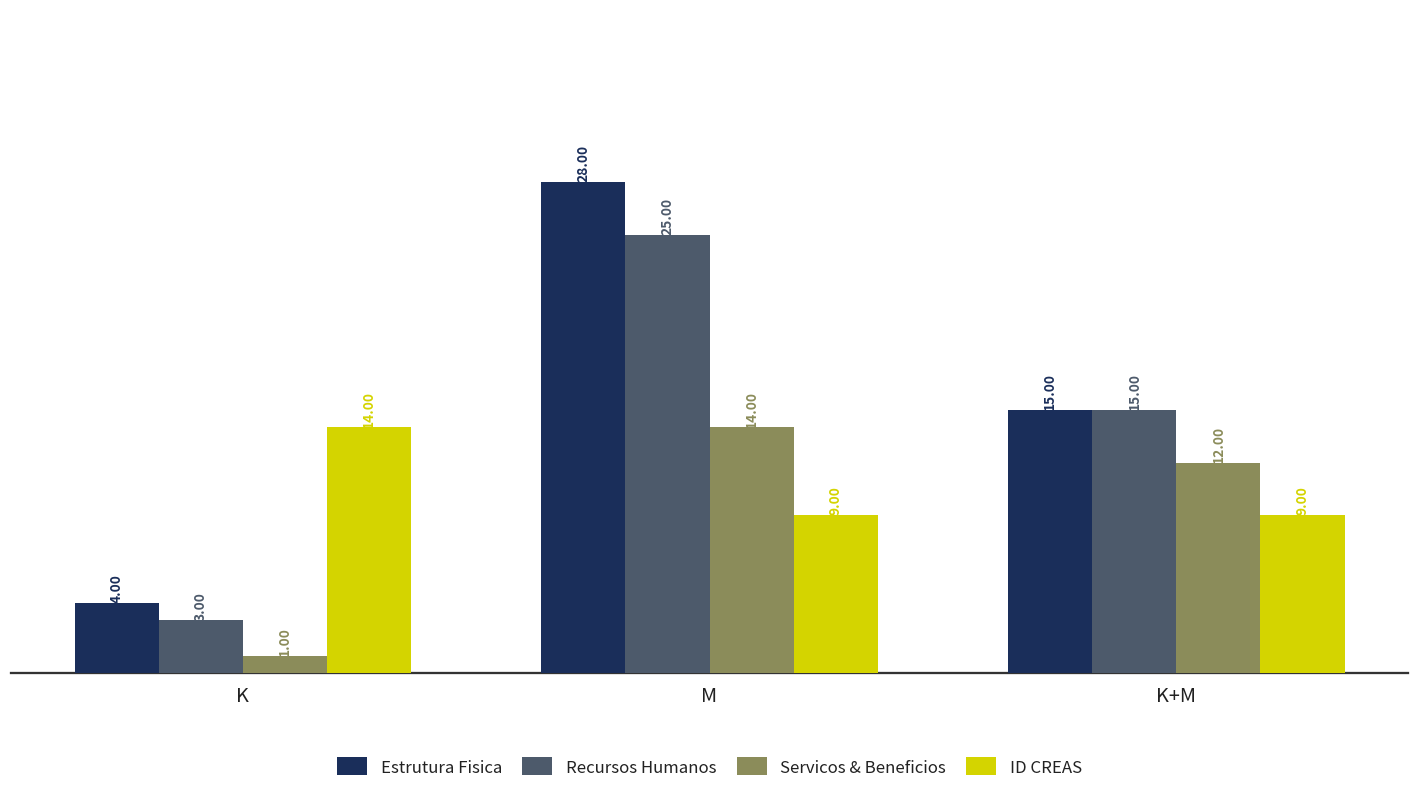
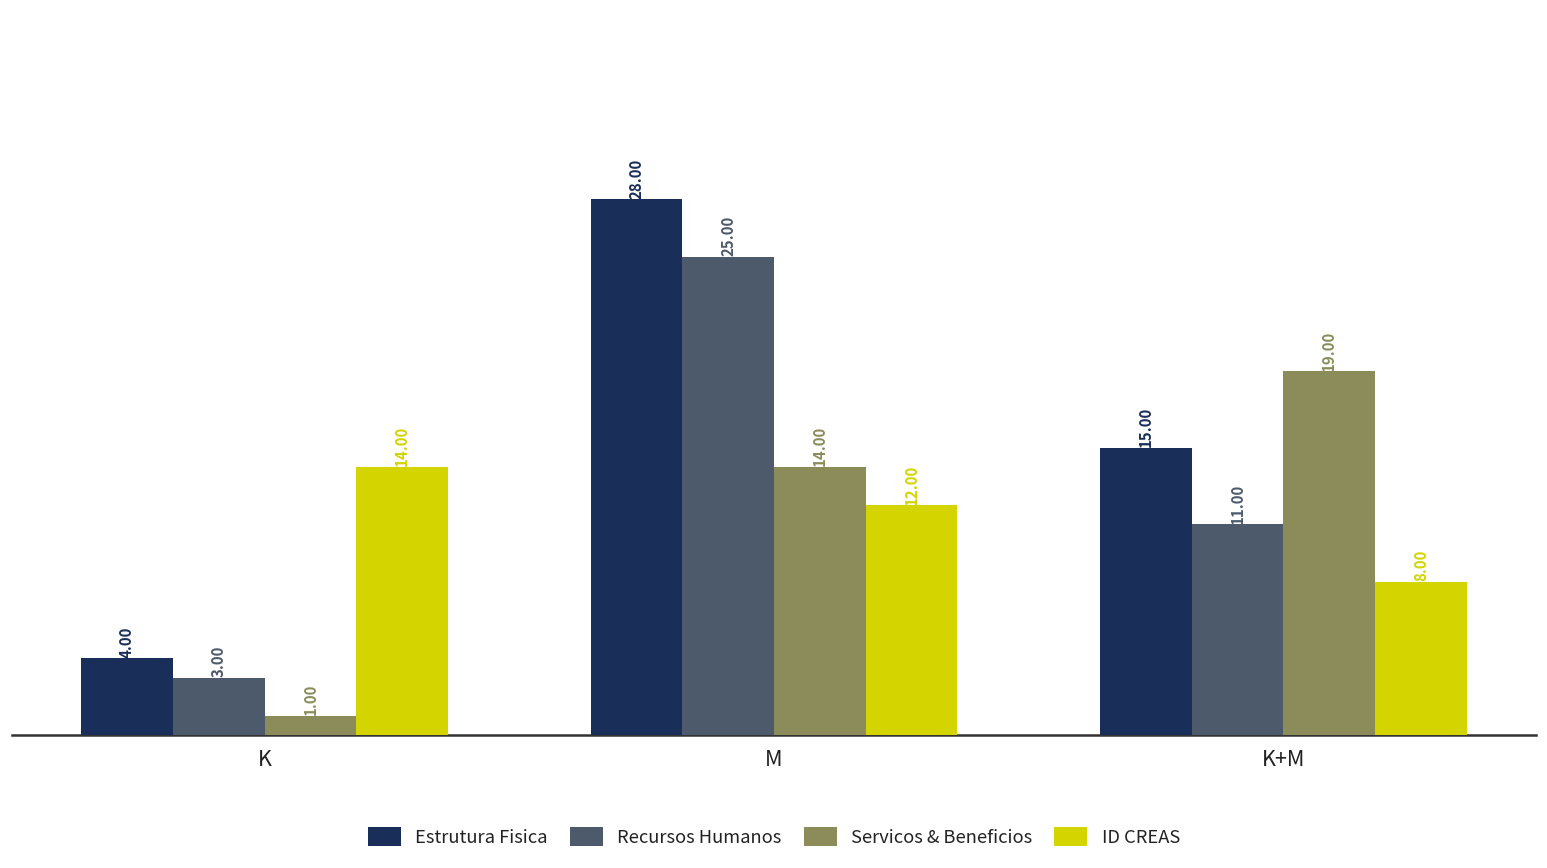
ID CREAS, M: 9.00 -> 12.00
Recursos Humanos, K+M: 15.00 -> 11.00
Servicos & Beneficios, K+M: 12.00 -> 19.00
ID CREAS, K+M: 9.00 -> 8.00
